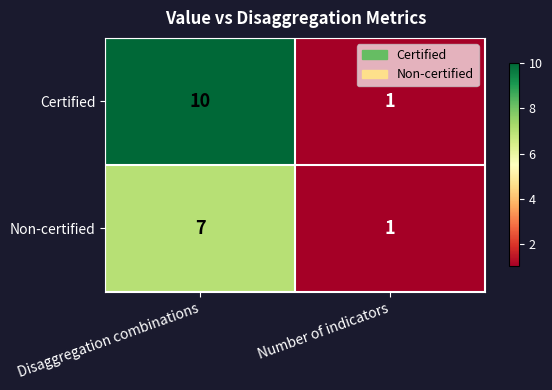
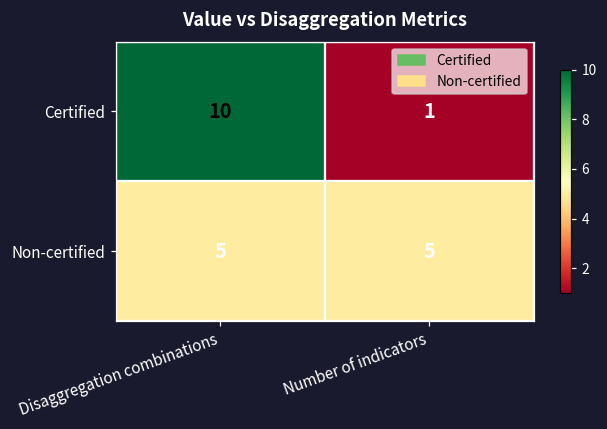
Non-certified, Disaggregation combinations: 7 -> 5
Non-certified, Number of indicators: 1 -> 5
